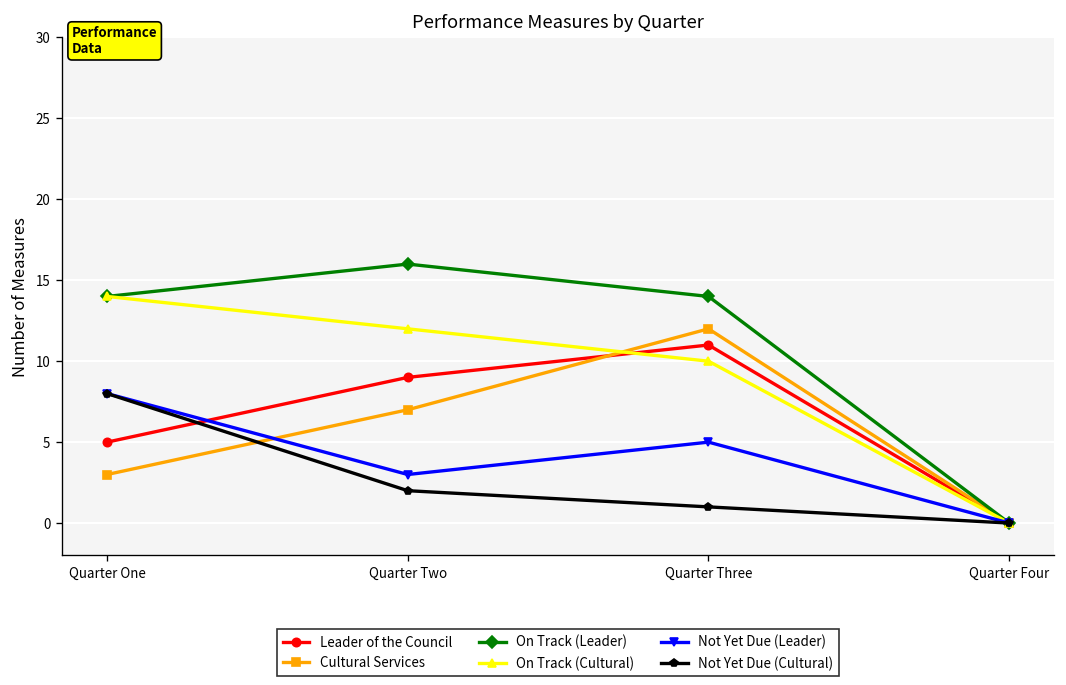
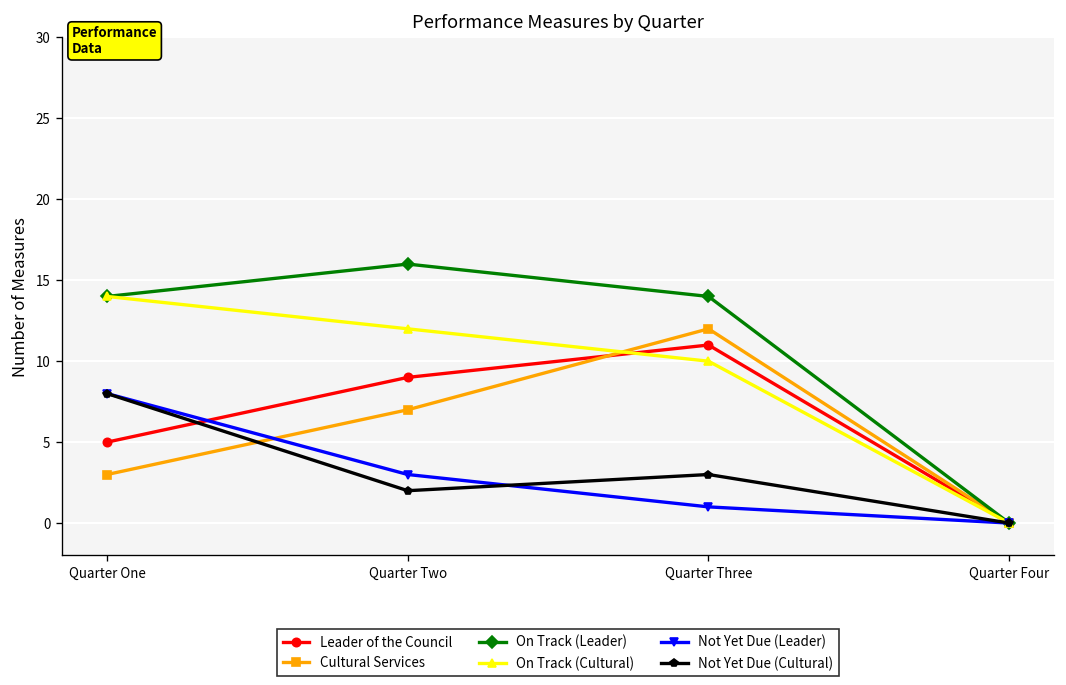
Not Yet Due (Leader), Quarter Three: 5 -> 1
Not Yet Due (Cultural), Quarter Three: 1 -> 3
